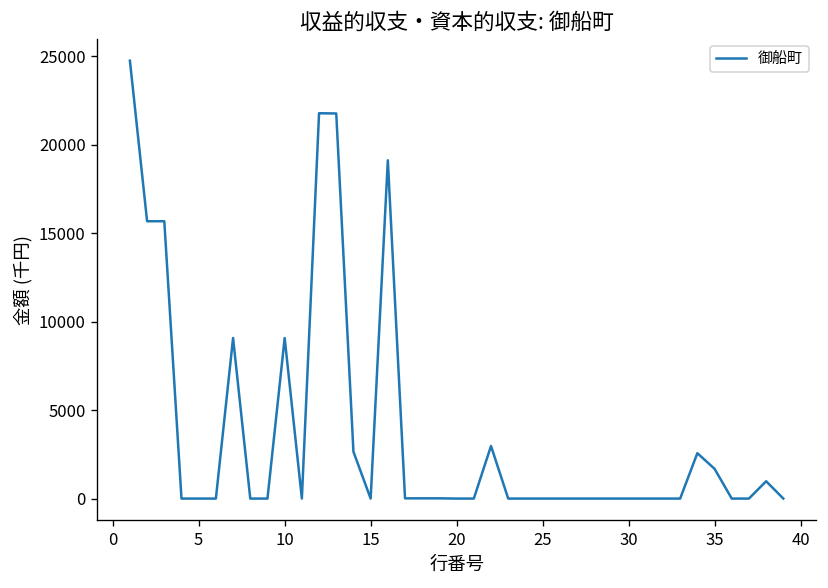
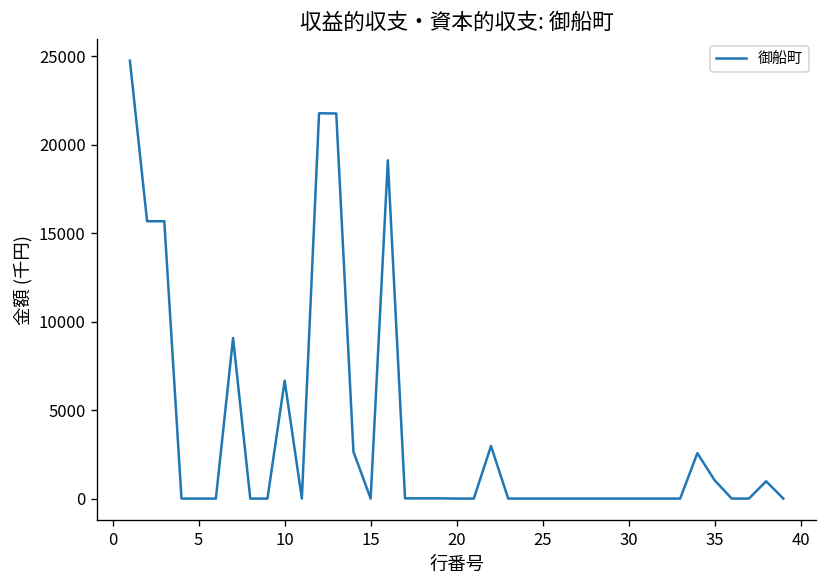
10: 9100 -> 6700
35: 1700 -> 1000
